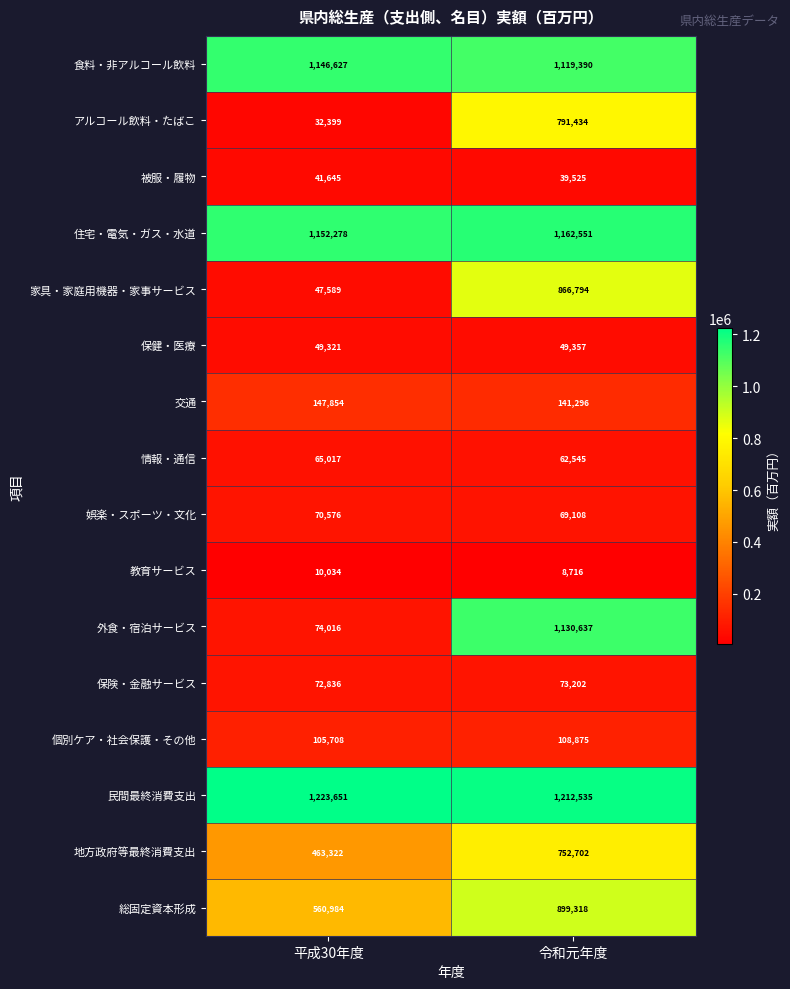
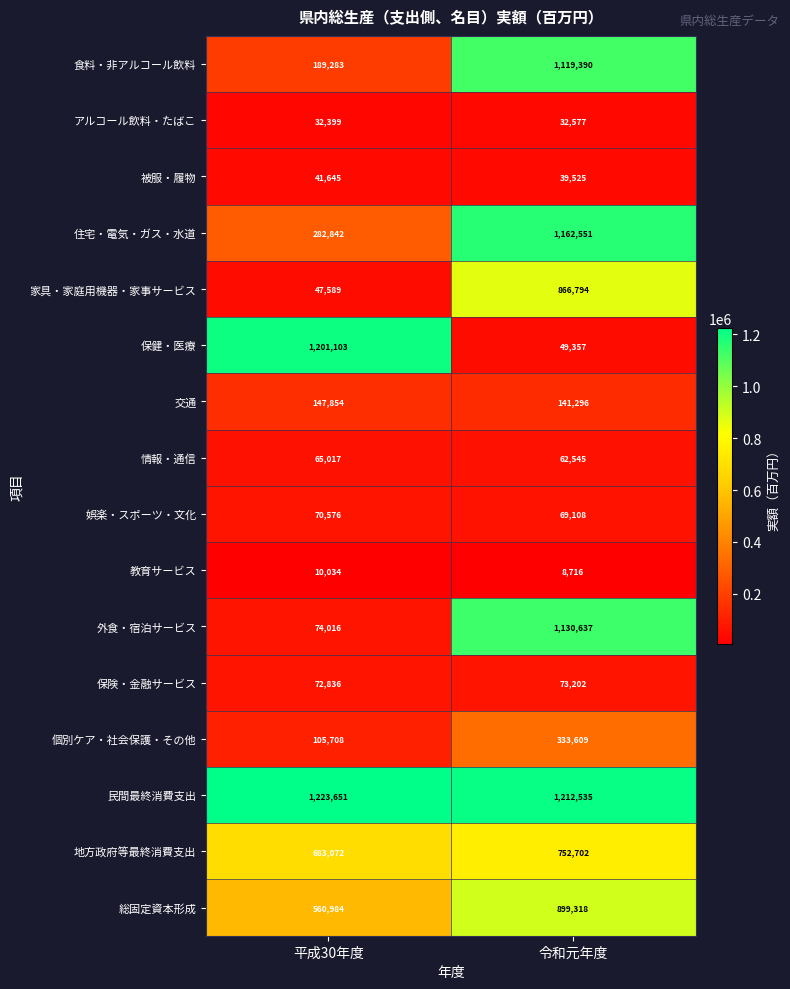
食料・非アルコール飲料, 平成30年度: 1,146,627 -> 189,283
アルコール飲料・たばこ, 令和元年度: 791,434 -> 32,577
住宅・電気・ガス・水道, 平成30年度: 1,152,278 -> 282,842
保健・医療, 平成30年度: 49,321 -> 1,201,103
個別ケア・社会保護・その他, 令和元年度: 108,875 -> 333,609
地方政府等最終消費支出, 平成30年度: 463,322 -> 683,072
